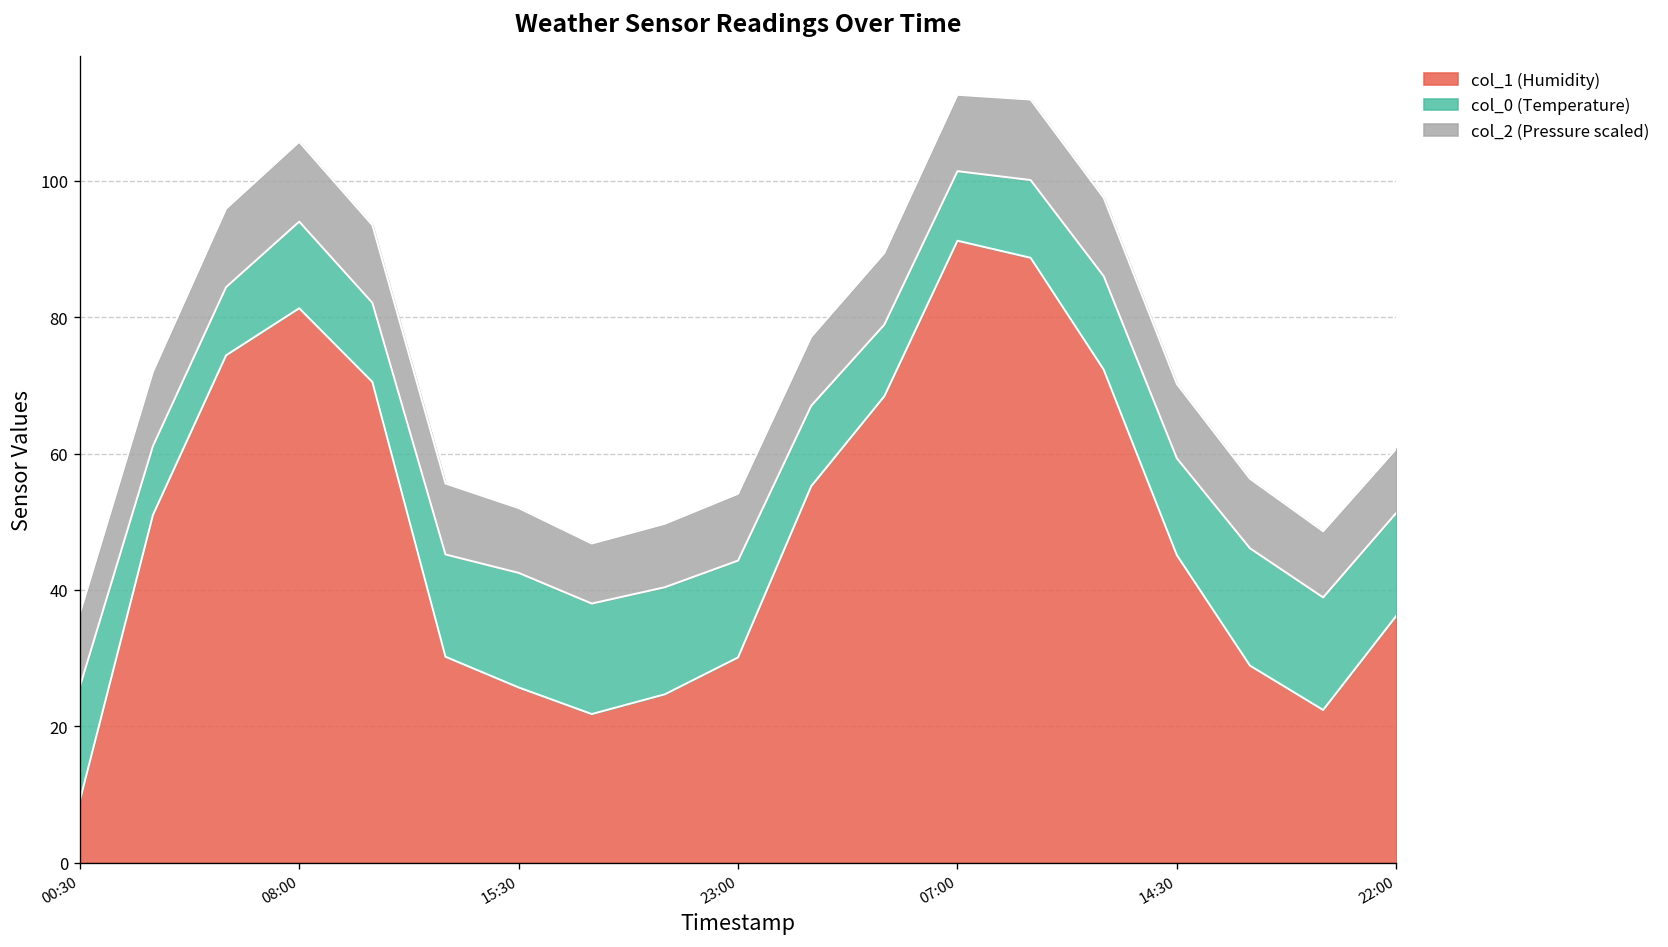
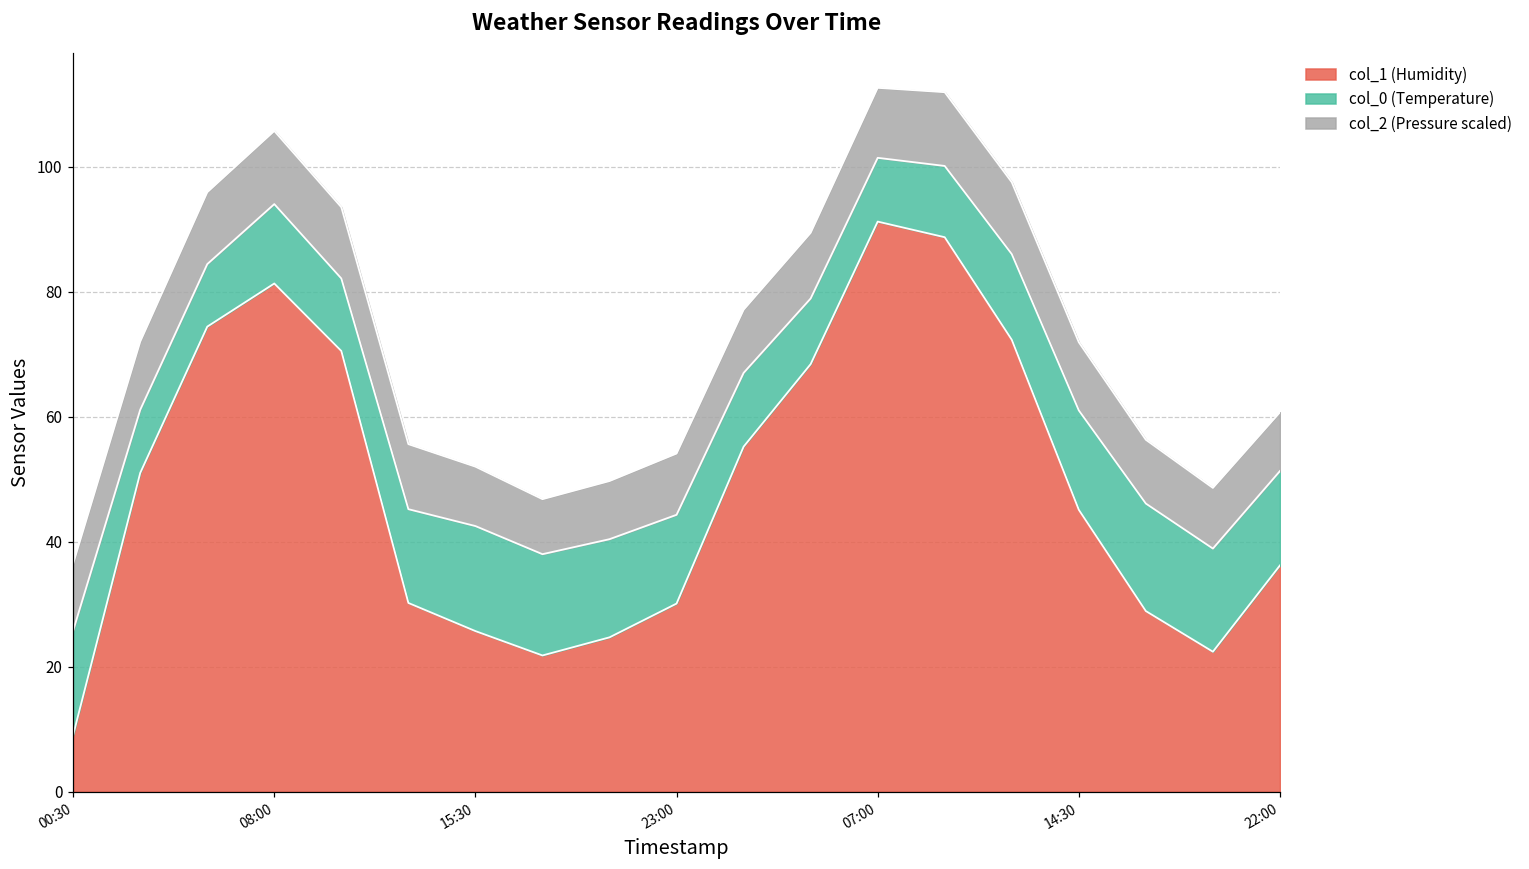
col_0 (Temperature), 14:30: 14 -> 16
